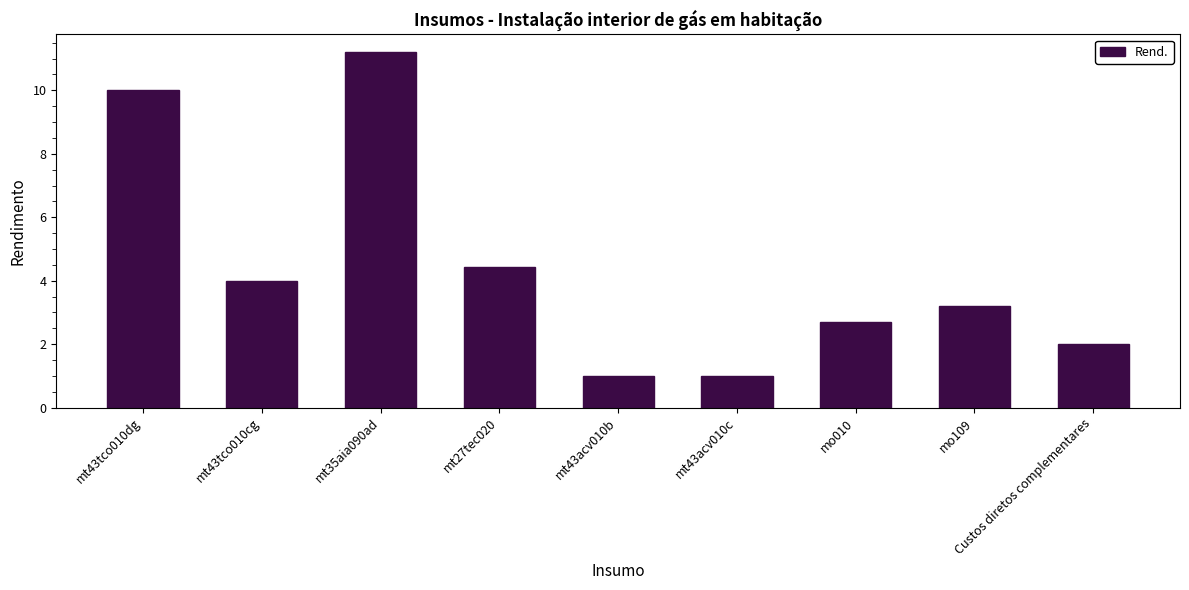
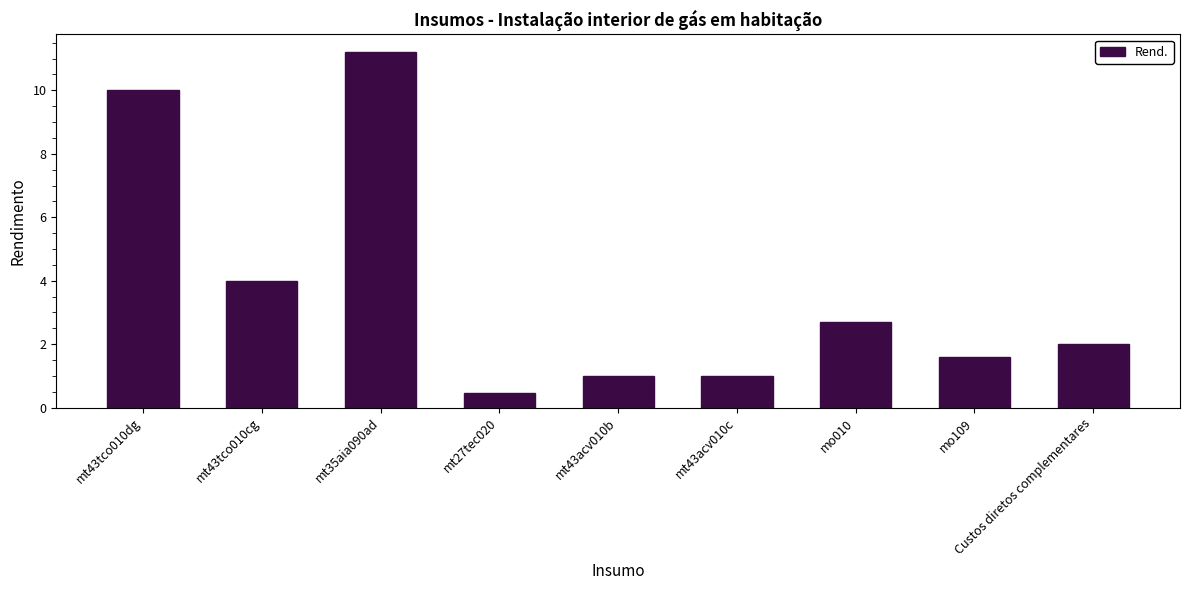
mt27tec020: 4.4 -> 0.4
mo109: 3.2 -> 1.6
